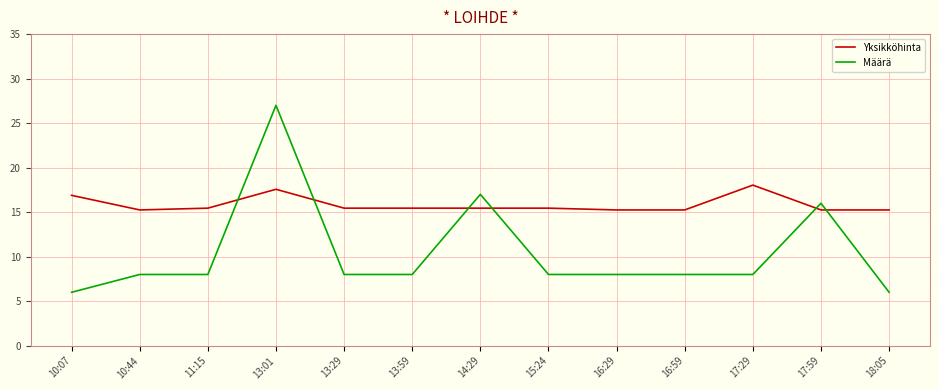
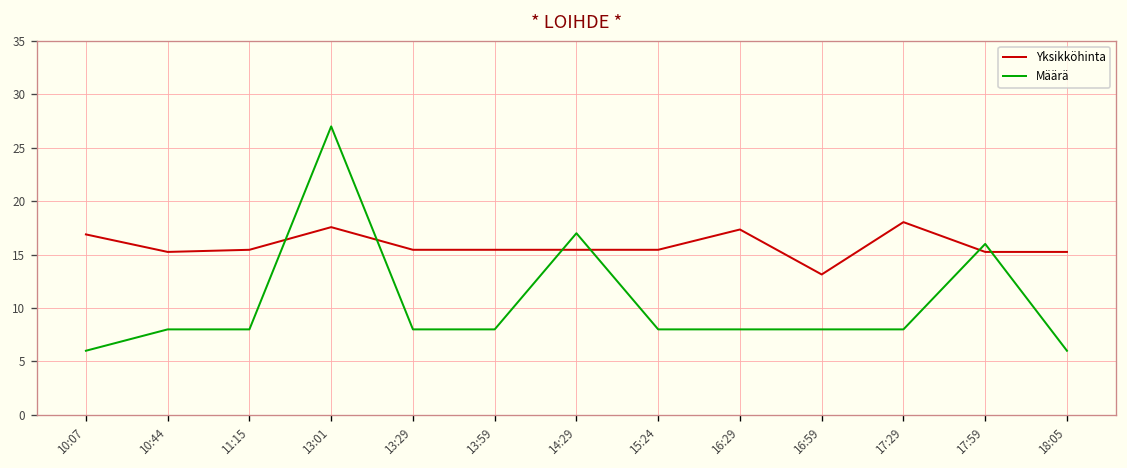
Yksikköhinta, 16:29: 15 -> 17
Yksikköhinta, 16:59: 15 -> 13
